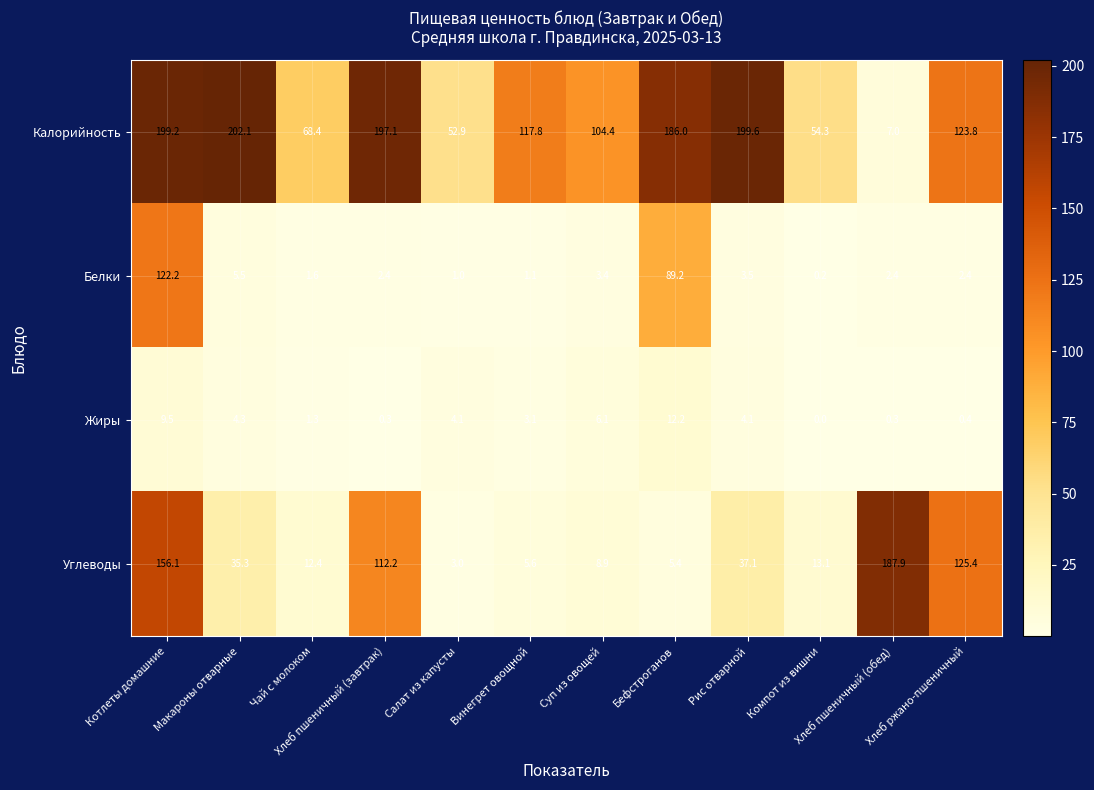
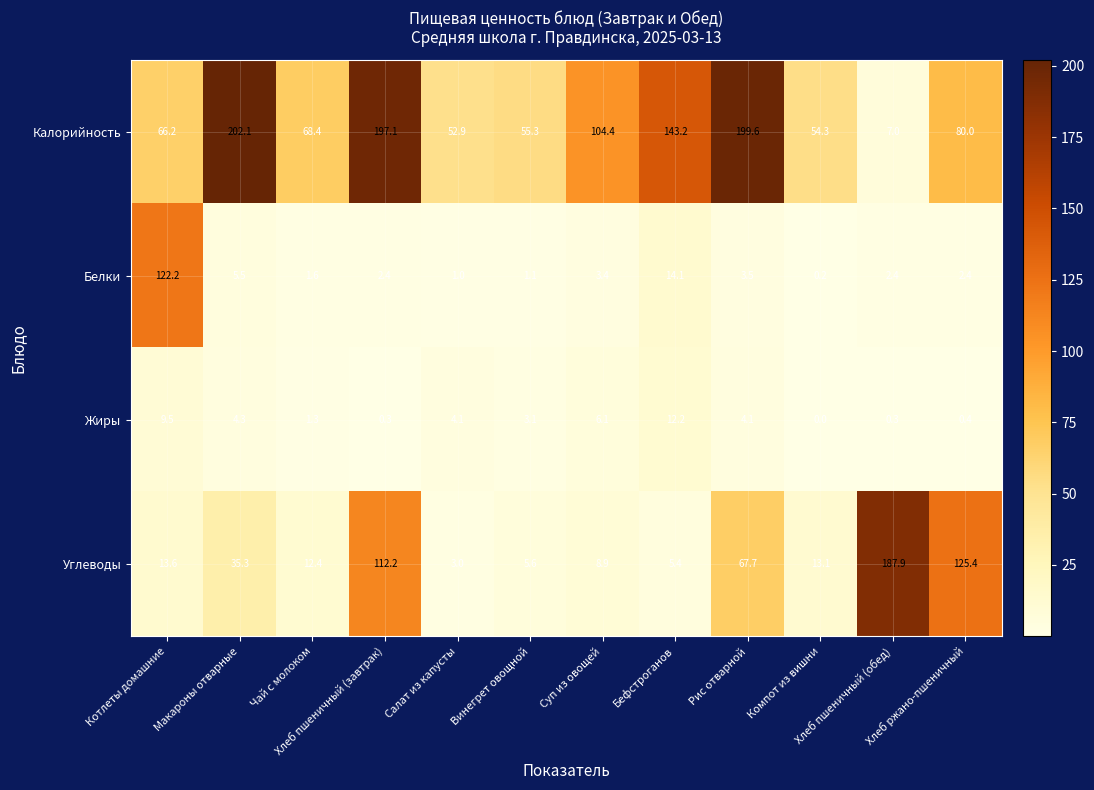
Калорийность, Котлеты домашние: 199.2 -> 66.2
Калорийность, Винегрет овощной: 117.8 -> 55.3
Калорийность, Бефстроганов: 186.0 -> 143.2
Калорийность, Хлеб ржано-пшеничный: 123.8 -> 80.0
Белки, Бефстроганов: 89.2 -> 14.1
Углеводы, Котлеты домашние: 156.1 -> 13.6
Углеводы, Рис отварной: 37.1 -> 67.7
